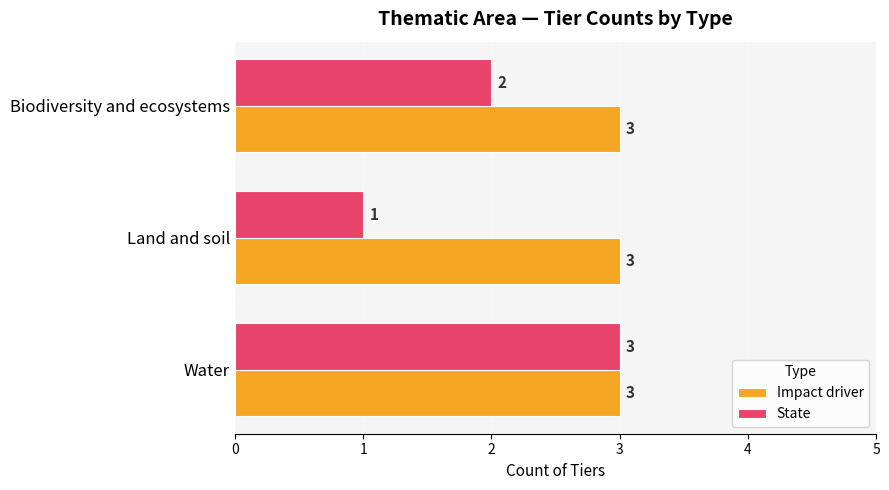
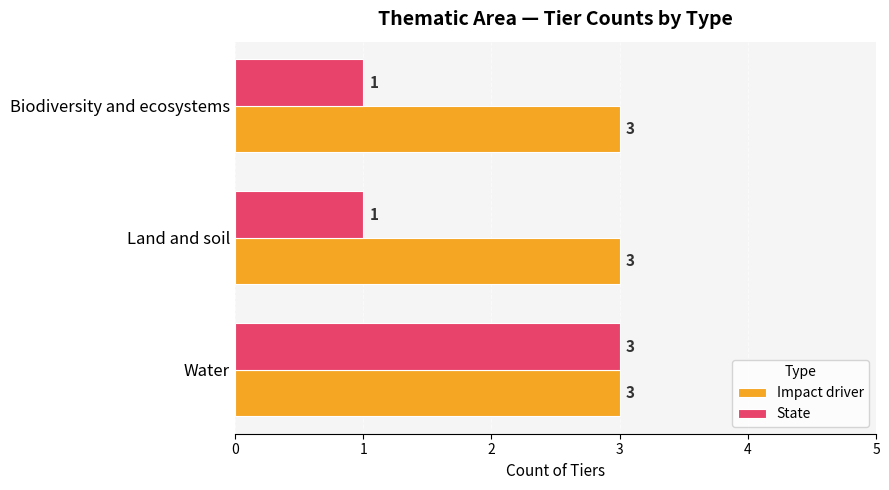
State, Biodiversity and ecosystems: 2 -> 1
